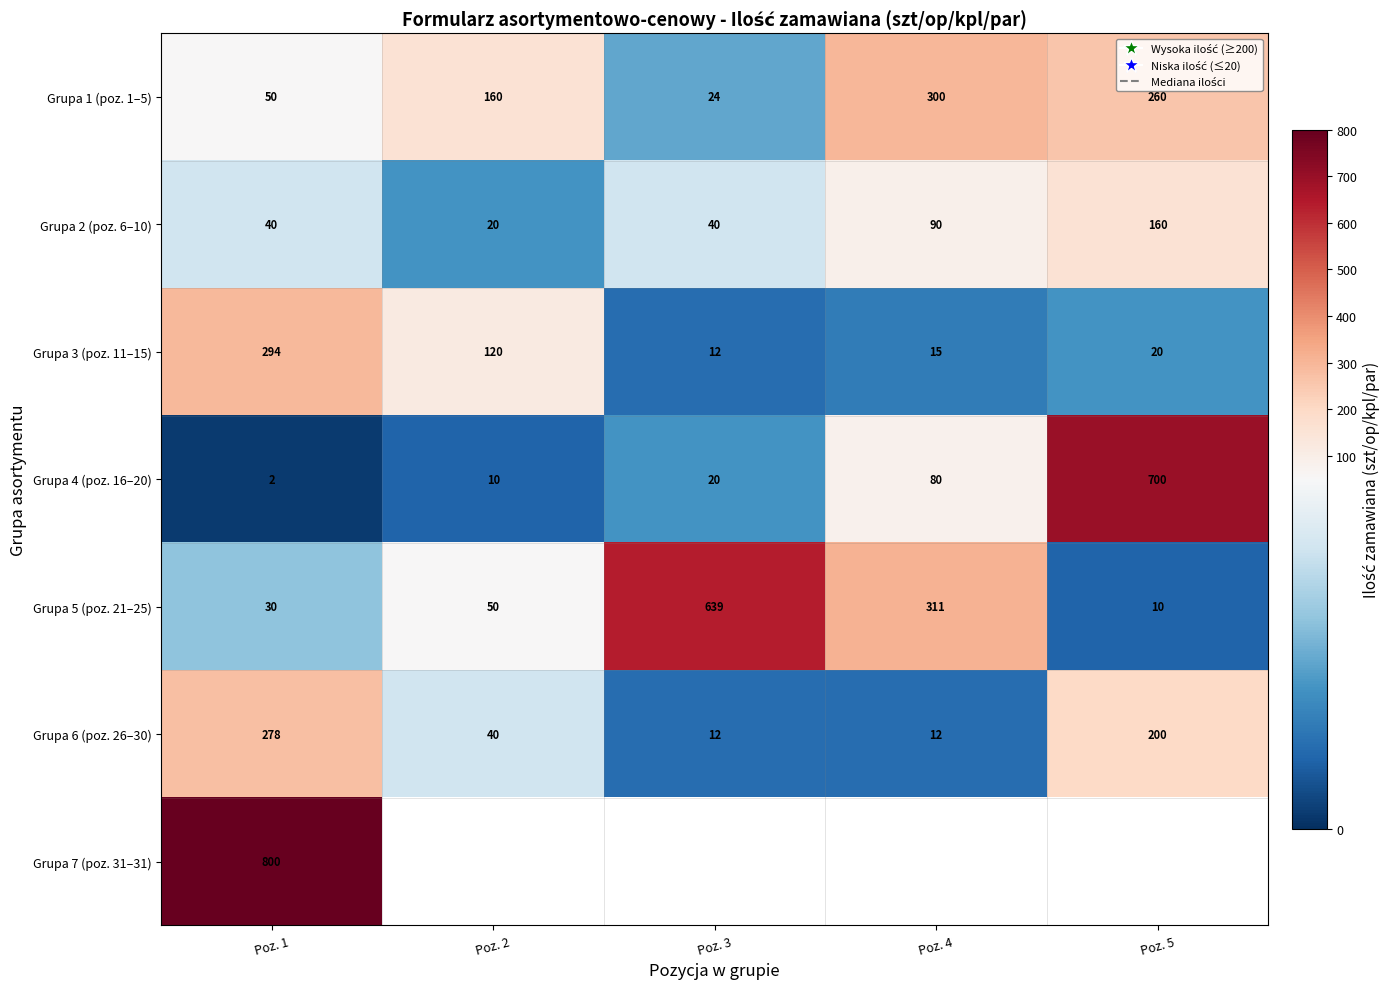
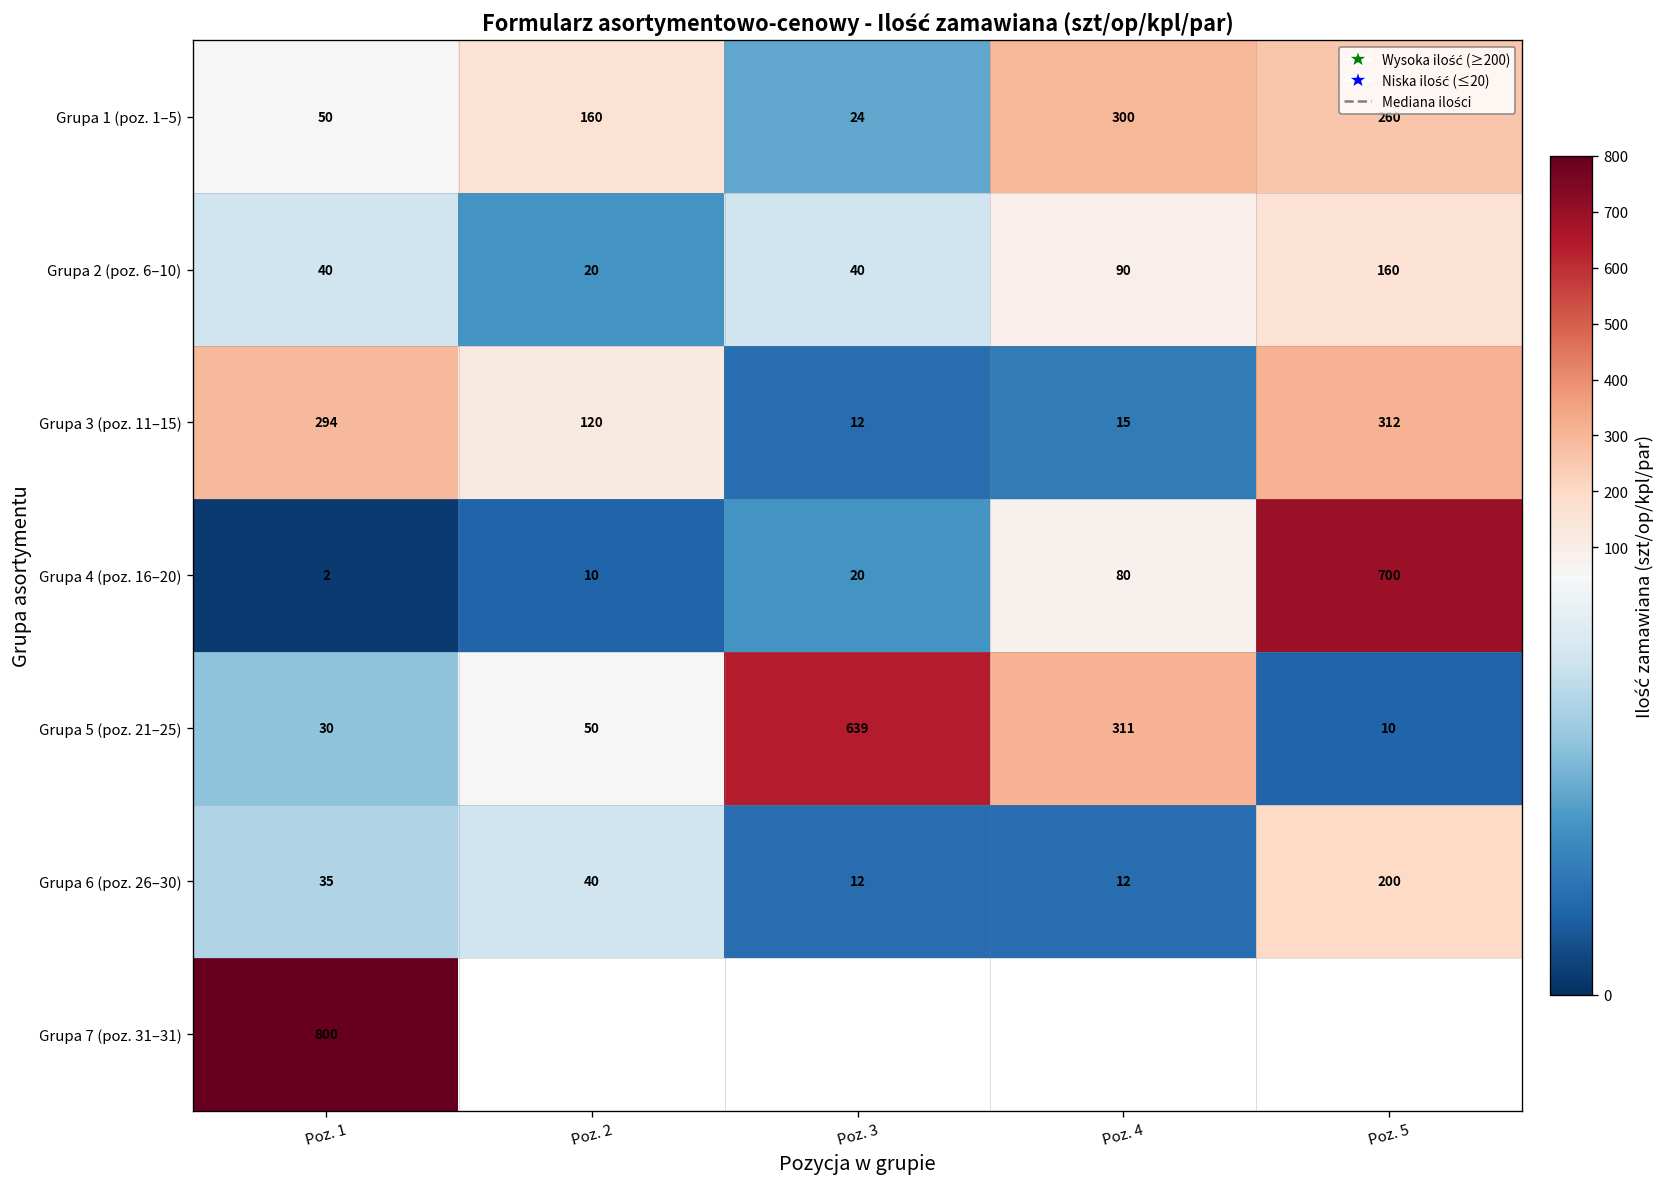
Grupa 3 (poz. 11–15), Poz. 5: 20 -> 312
Grupa 6 (poz. 26–30), Poz. 1: 278 -> 35
